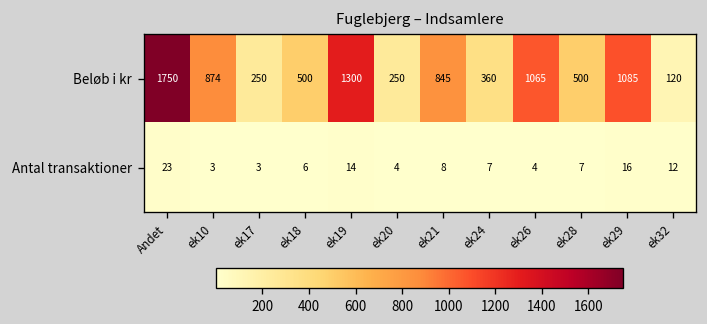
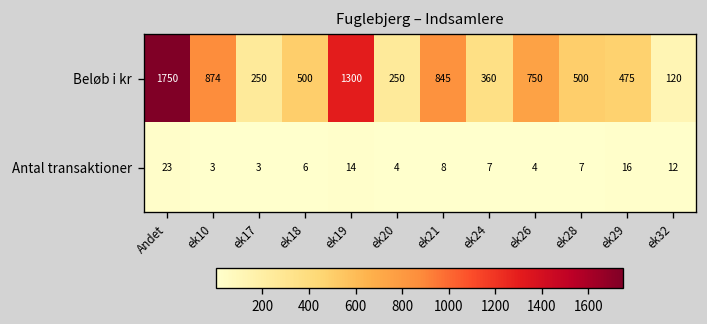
Beløb i kr, ek26: 1065 -> 750
Beløb i kr, ek29: 1085 -> 475
